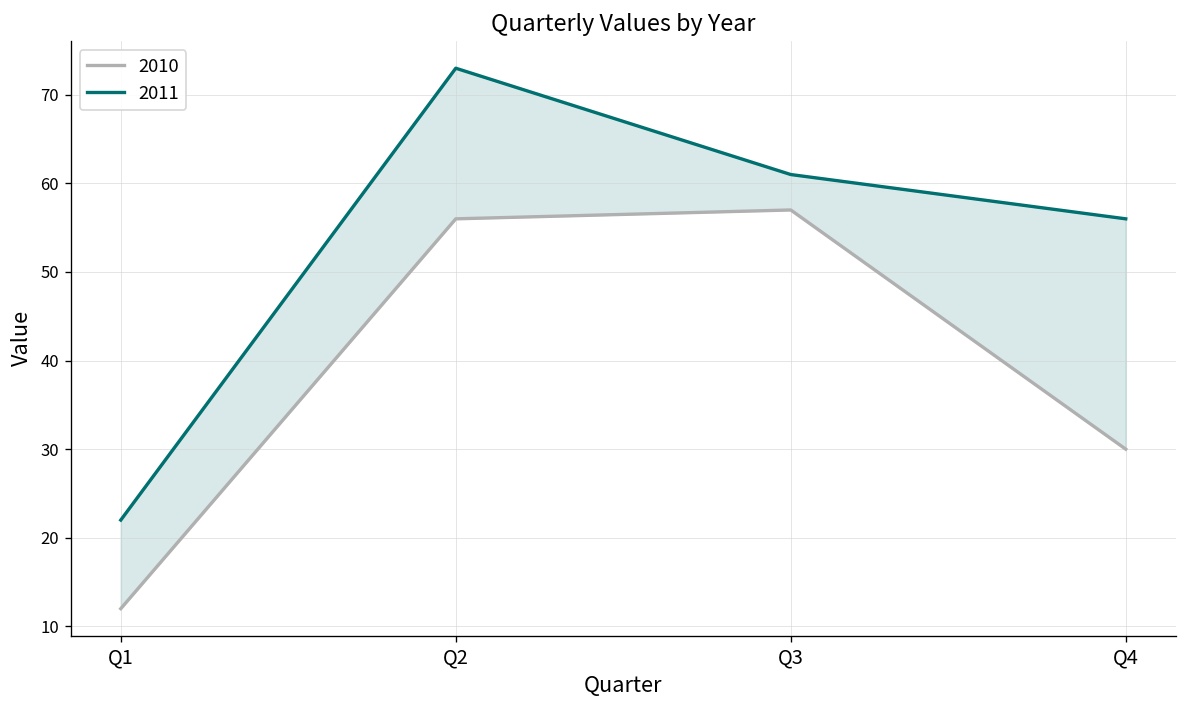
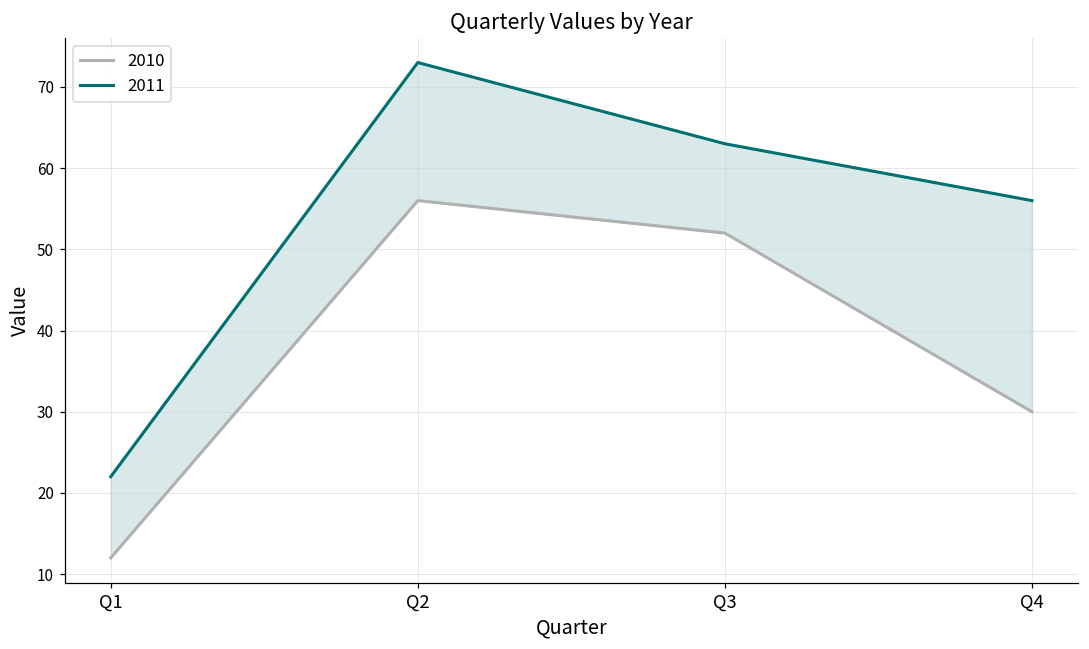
2010, Q3: 57 -> 52
2011, Q3: 61 -> 63
